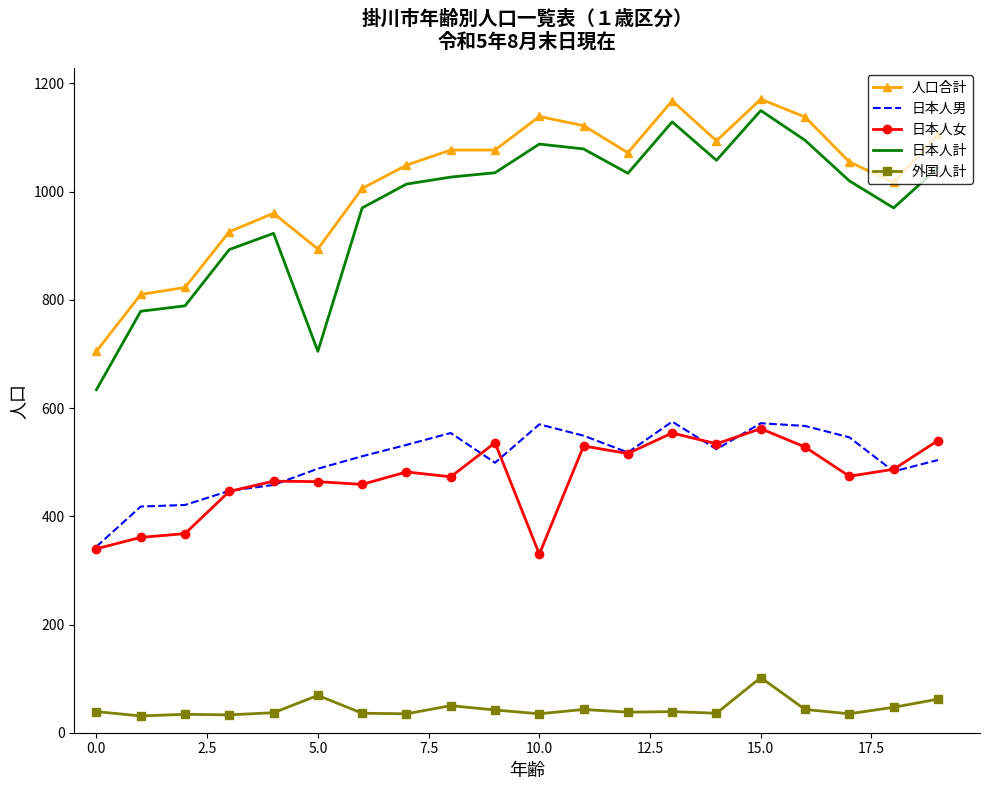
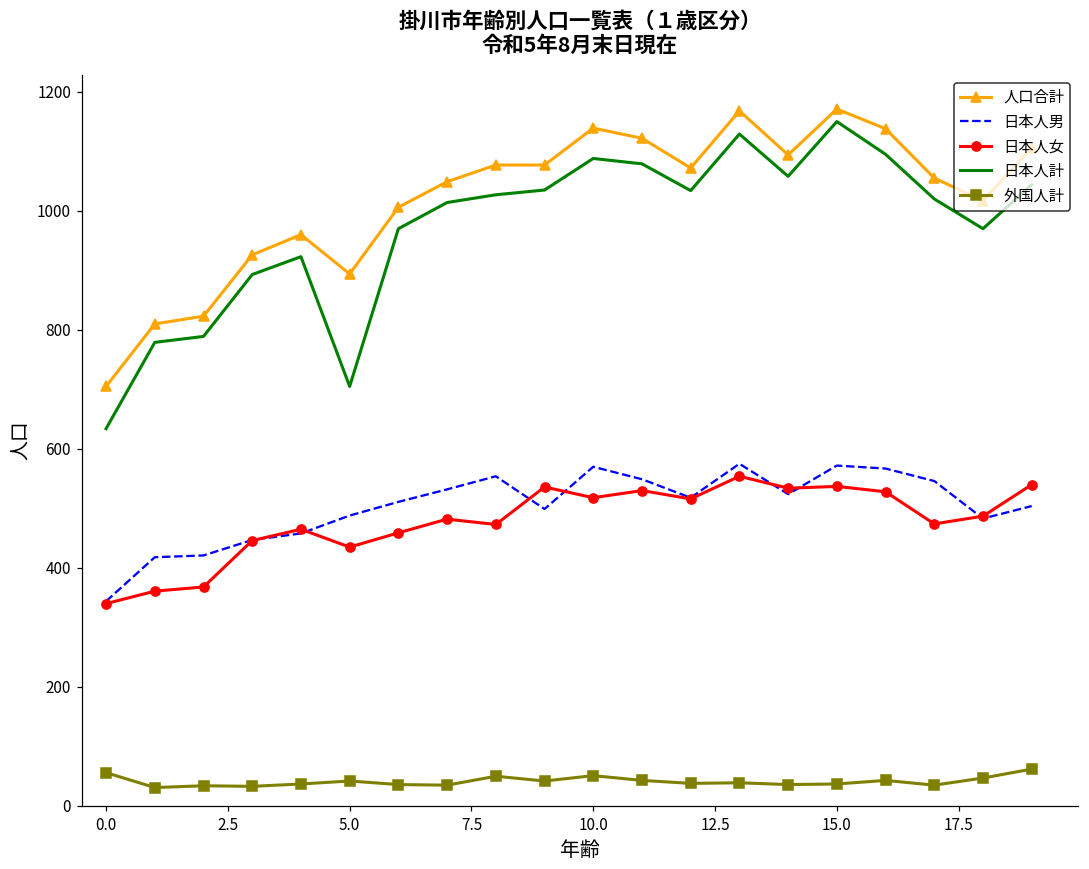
外国人計, 0.0: 40 -> 60
日本人女, 5.0: 460 -> 440
外国人計, 5.0: 70 -> 40
日本人女, 10.0: 330 -> 520
外国人計, 10.0: 40 -> 50
日本人女, 15.0: 560 -> 540
外国人計, 15.0: 100 -> 40
